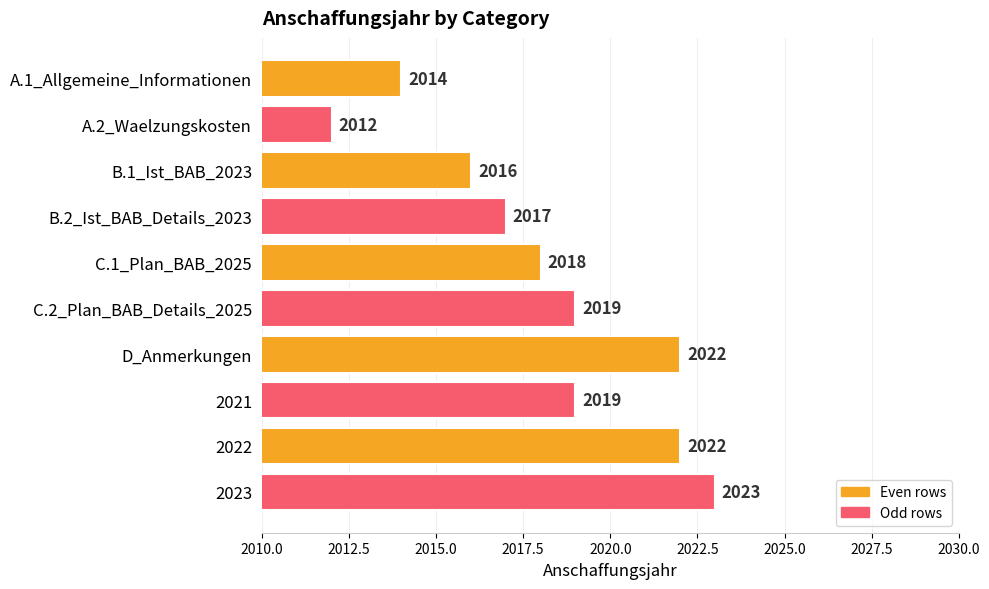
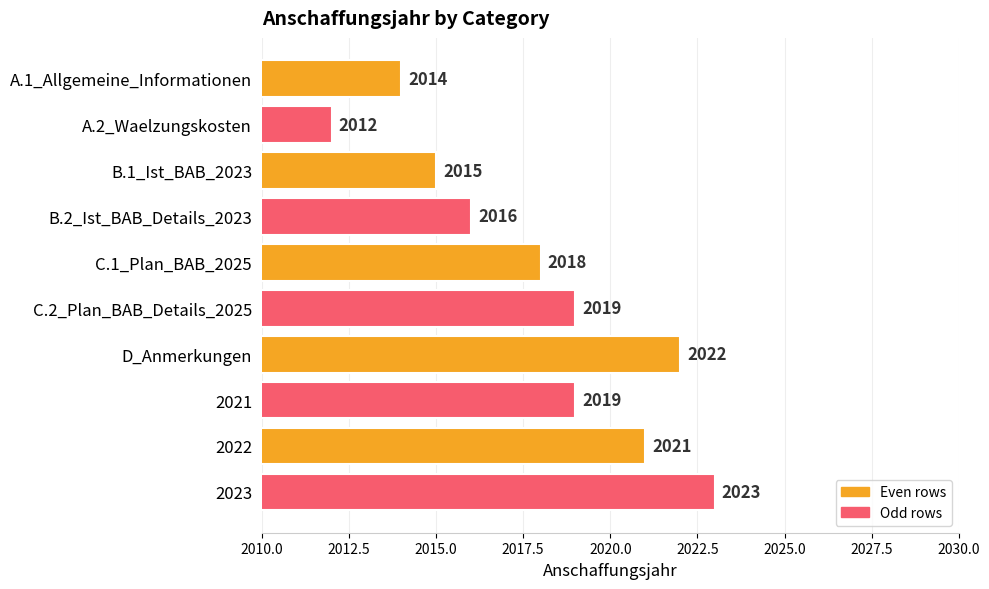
B.1_Ist_BAB_2023: 2016 -> 2015
B.2_Ist_BAB_Details_2023: 2017 -> 2016
2022: 2022 -> 2021
